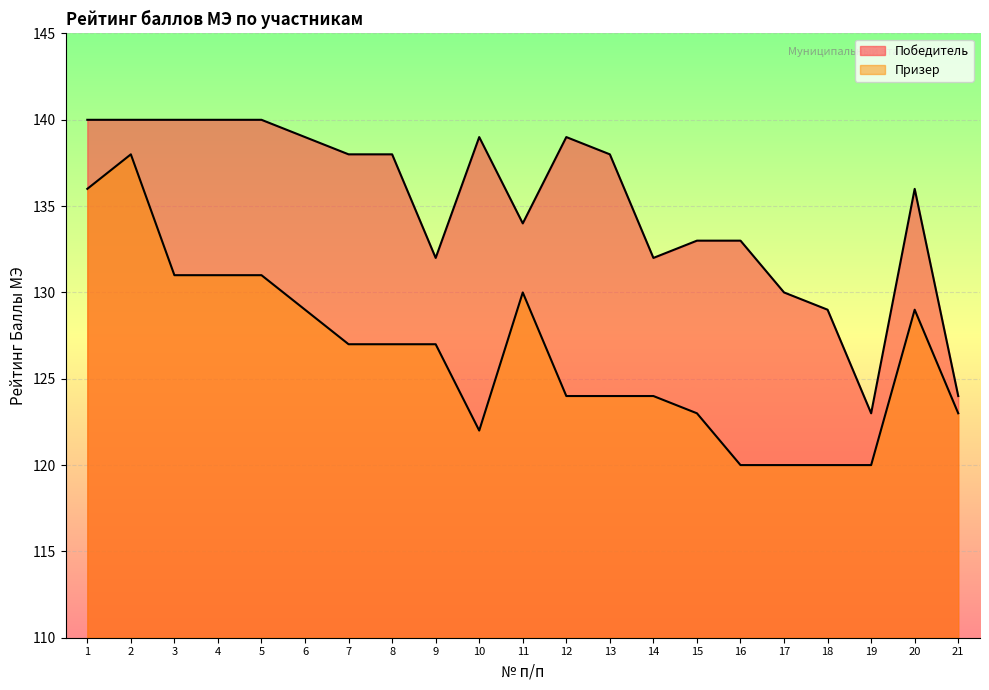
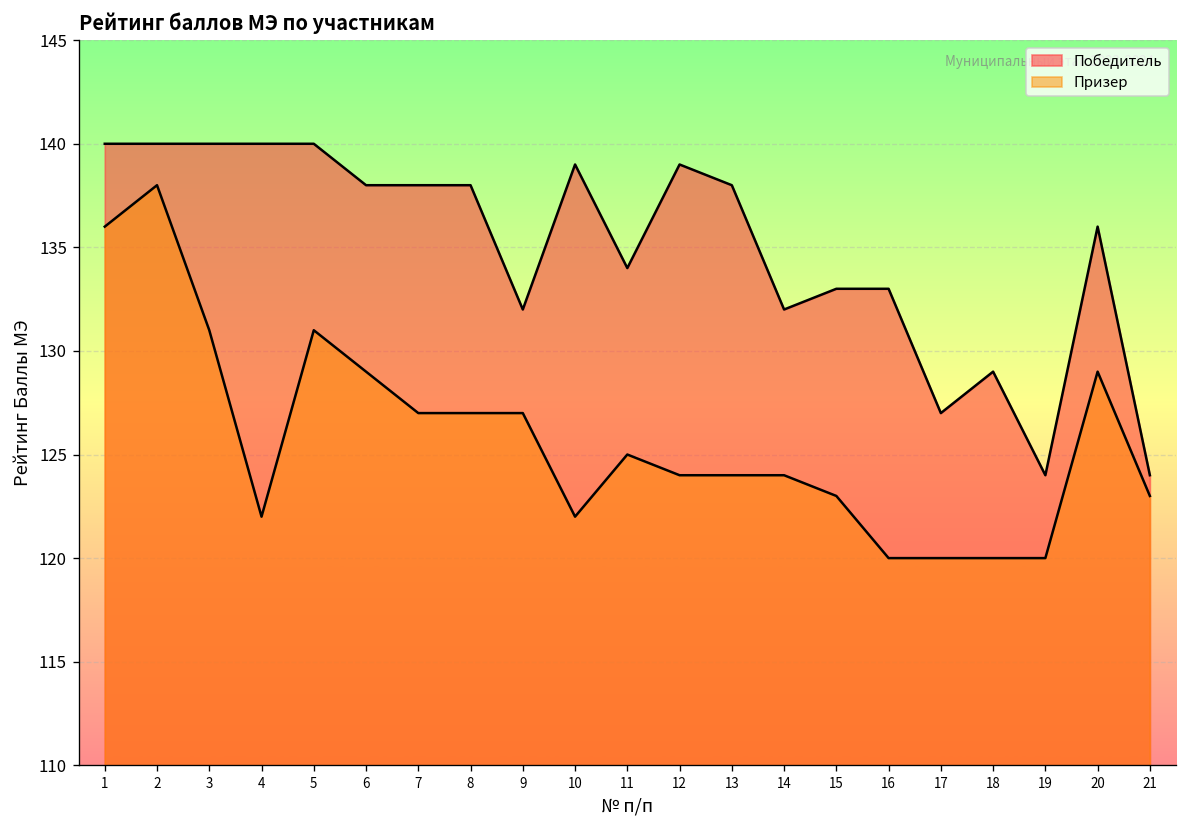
Призер, 4: 131 -> 122
Победитель, 6: 139 -> 138
Призер, 11: 130 -> 125
Победитель, 17: 130 -> 127
Победитель, 19: 123 -> 124
